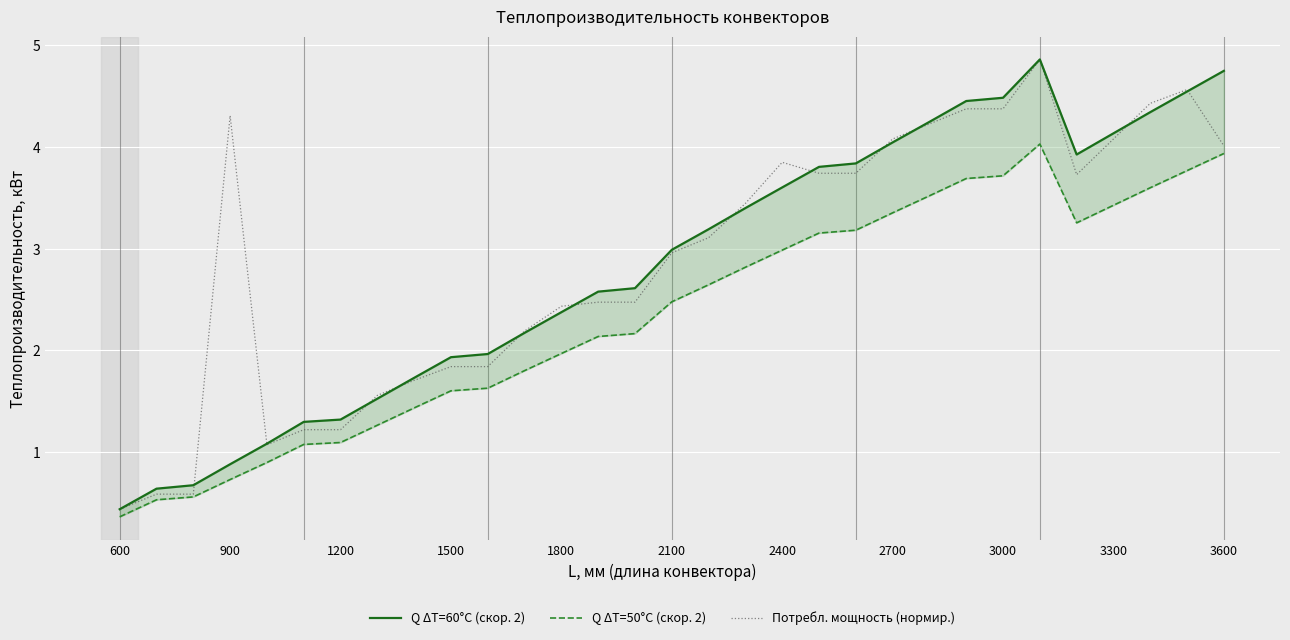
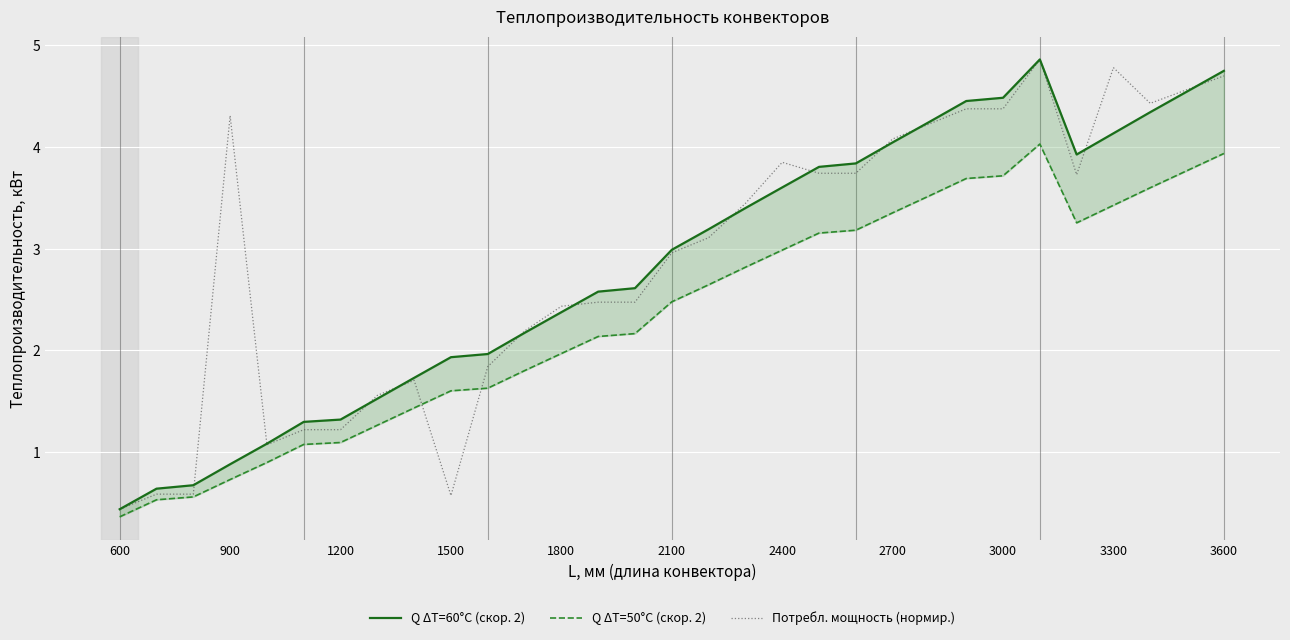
Потребл. мощность (нормир.), 1500: 1.84 -> 0.57
Потребл. мощность (нормир.), 3300: 4.08 -> 4.78
Потребл. мощность (нормир.), 3600: 4.01 -> 4.70
